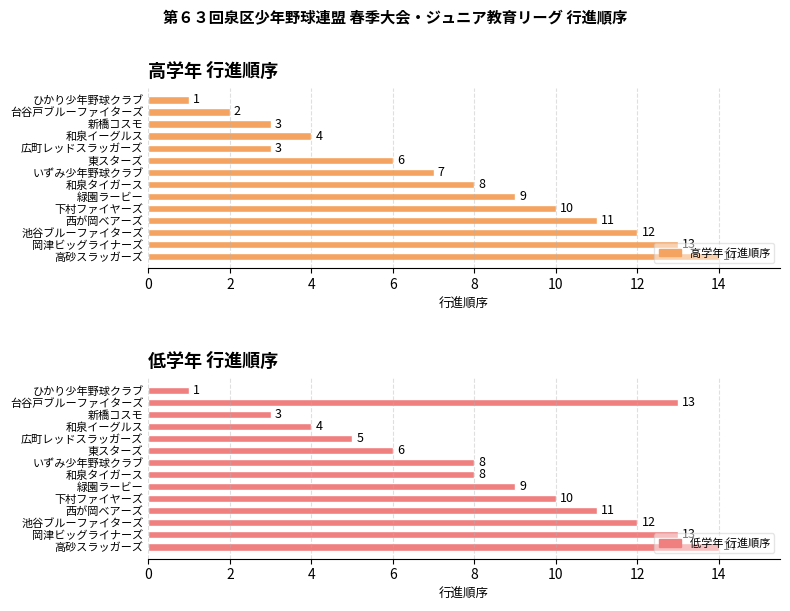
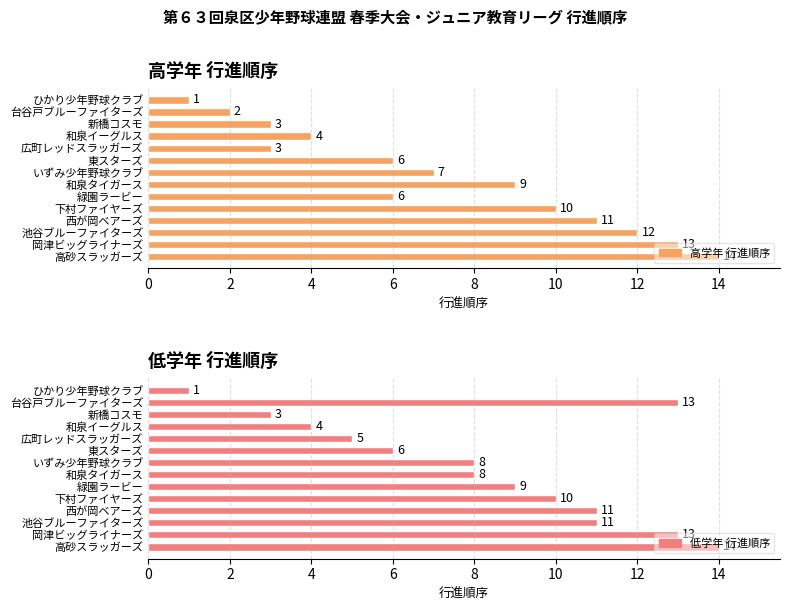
高学年 行進順序, 和泉タイガース: 8 -> 9
高学年 行進順序, 緑園ラービー: 9 -> 6
低学年 行進順序, 池谷ブルーファイターズ: 12 -> 11
